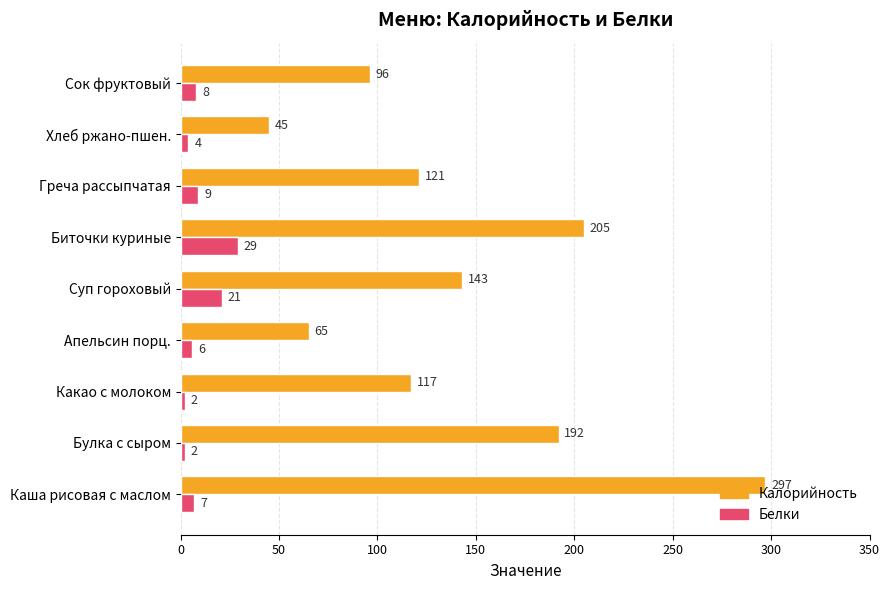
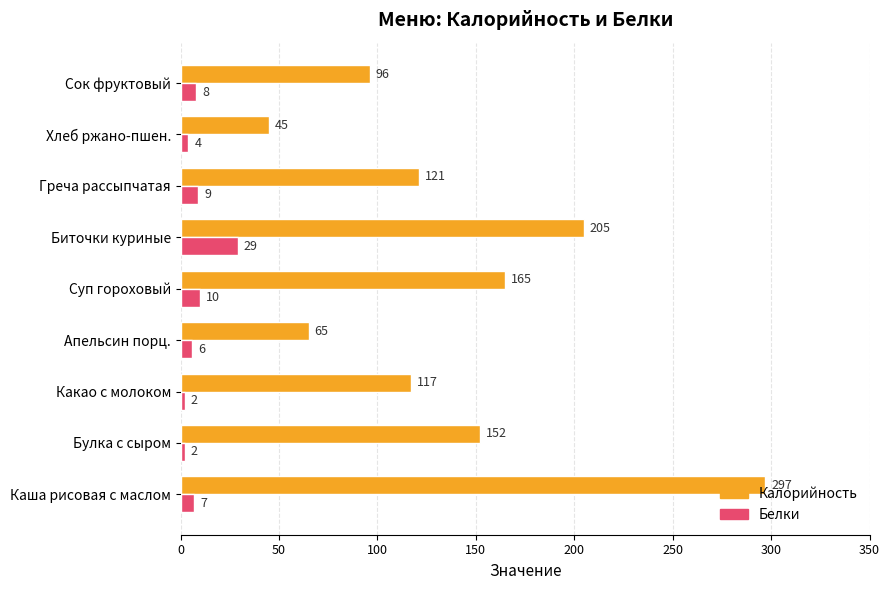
Калорийность, Суп гороховый: 143 -> 165
Белки, Суп гороховый: 21 -> 10
Калорийность, Булка с сыром: 192 -> 152
